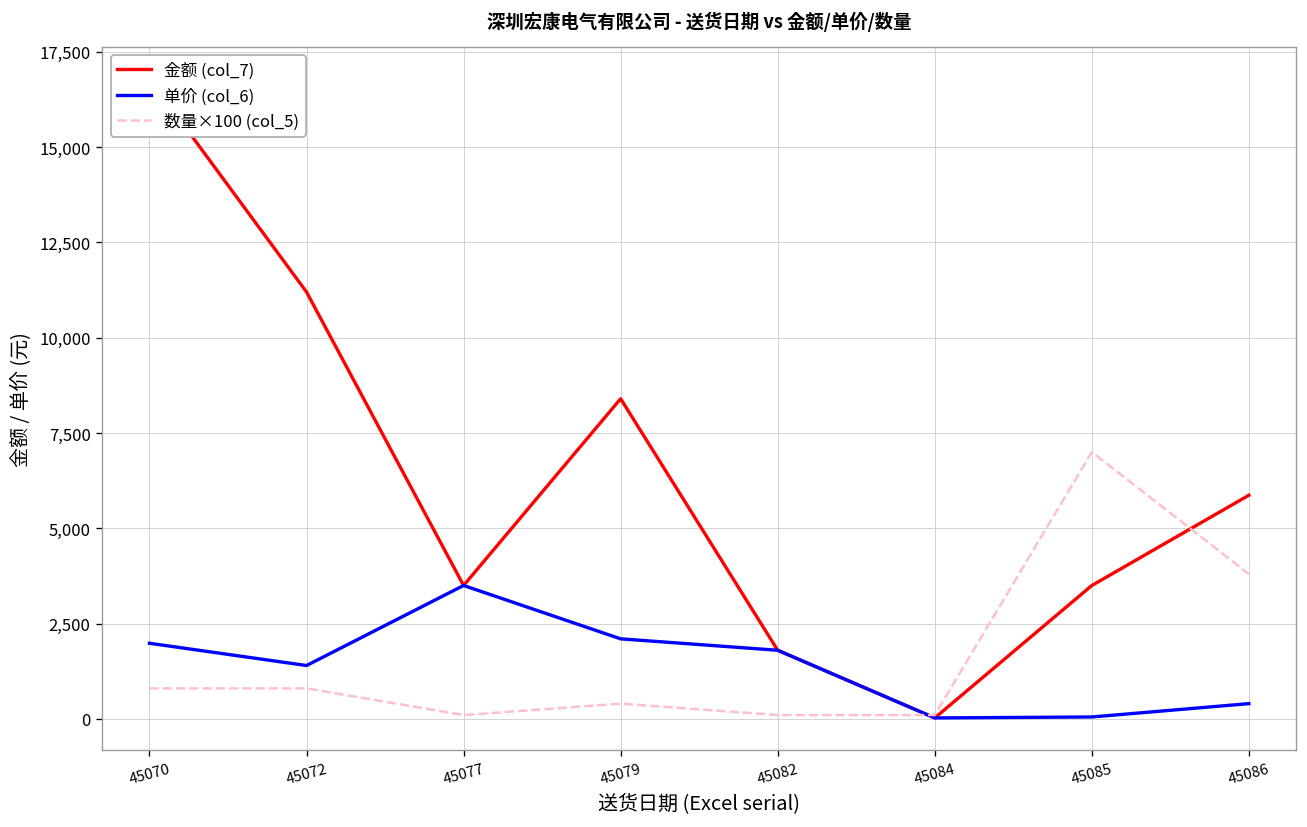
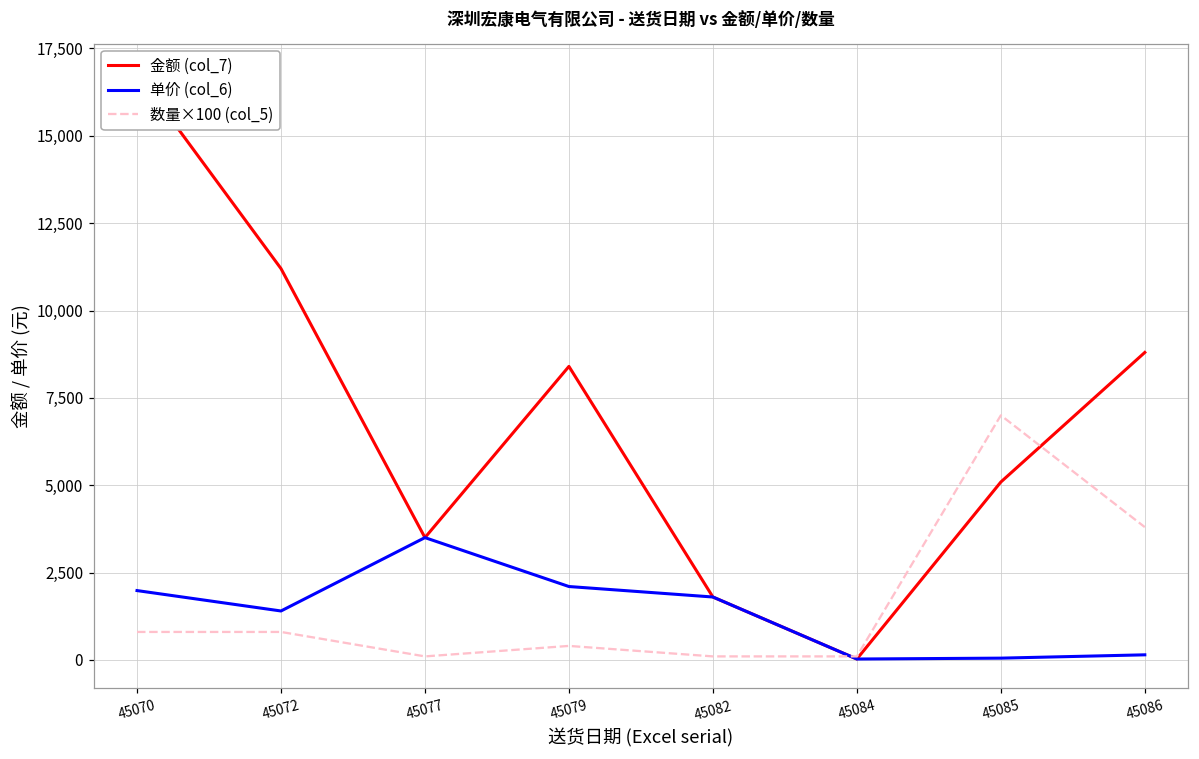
金额 (col_7), 45085: 3,500 -> 5,100
金额 (col_7), 45086: 5,900 -> 8,800
单价 (col_6), 45086: 400 -> 100
